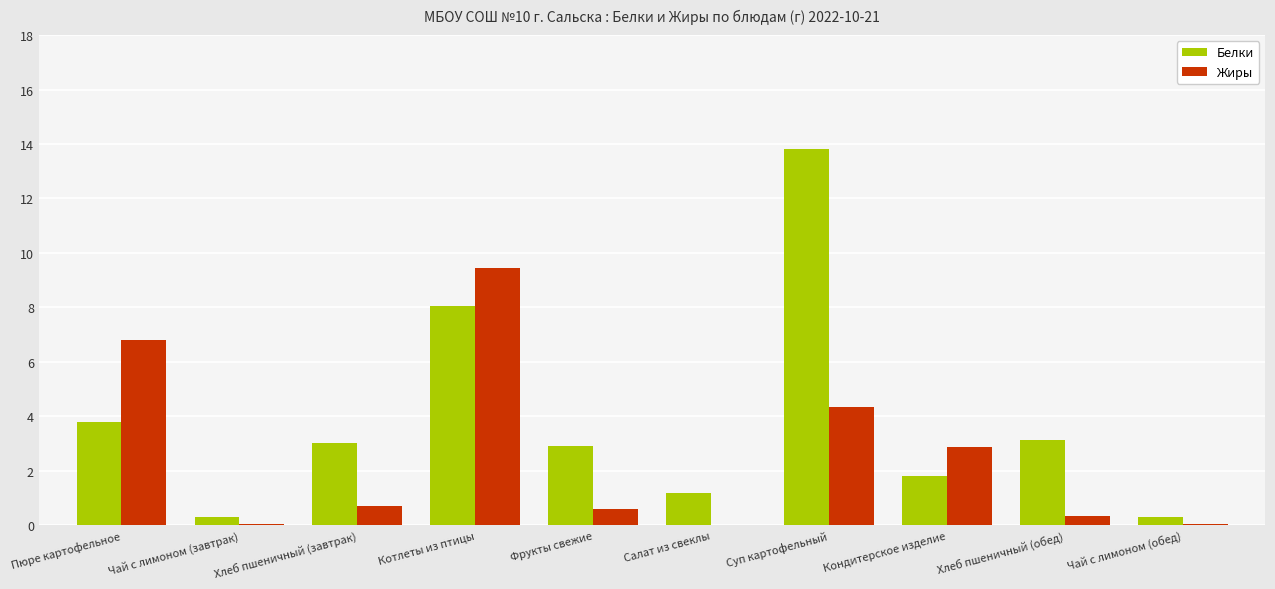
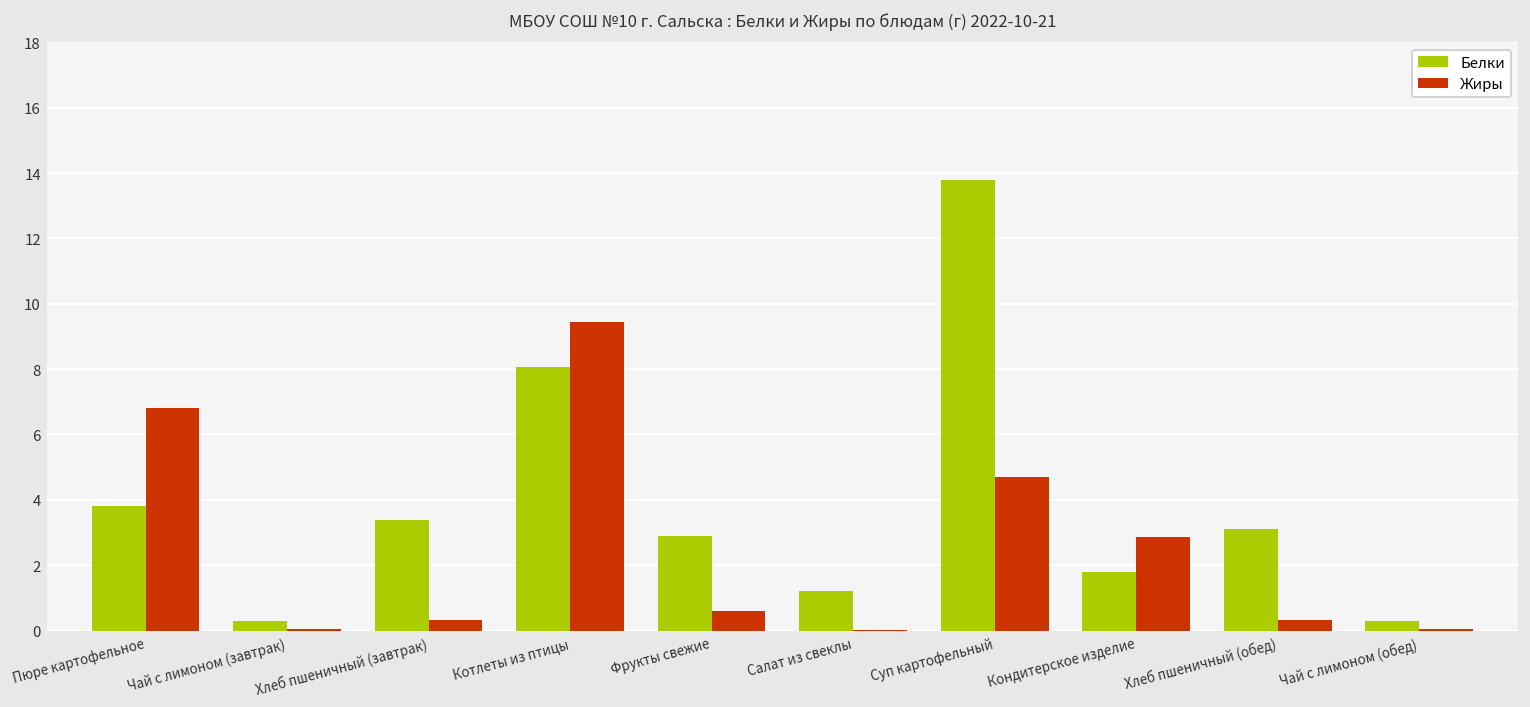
Белки, Хлеб пшеничный (завтрак): 3.0 -> 3.4
Жиры, Хлеб пшеничный (завтрак): 0.7 -> 0.3
Жиры, Суп картофельный: 4.4 -> 4.7
